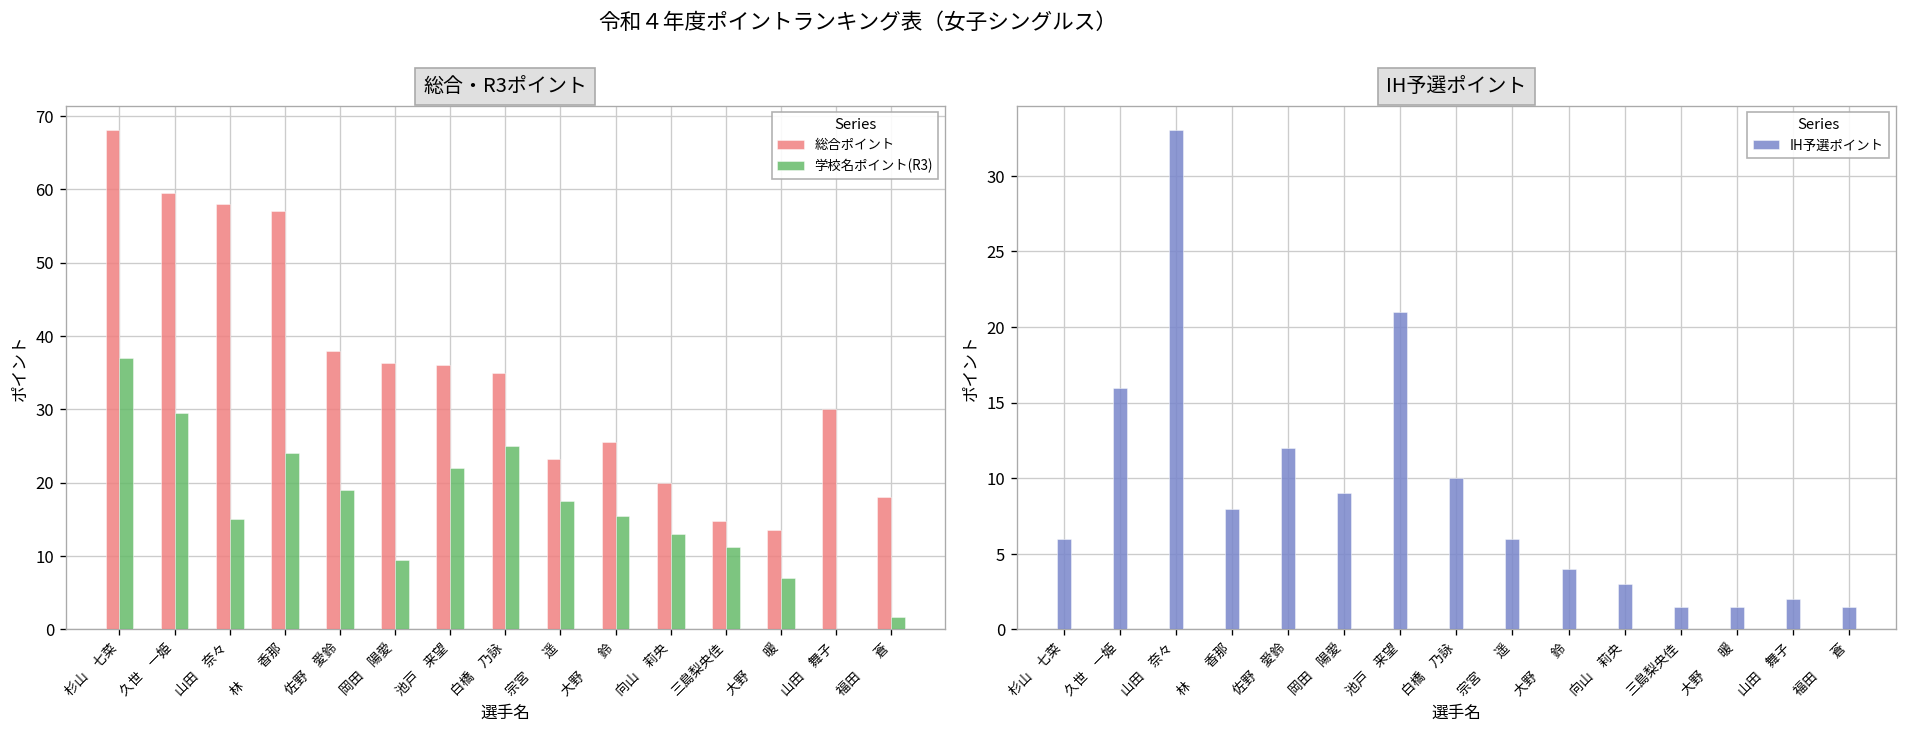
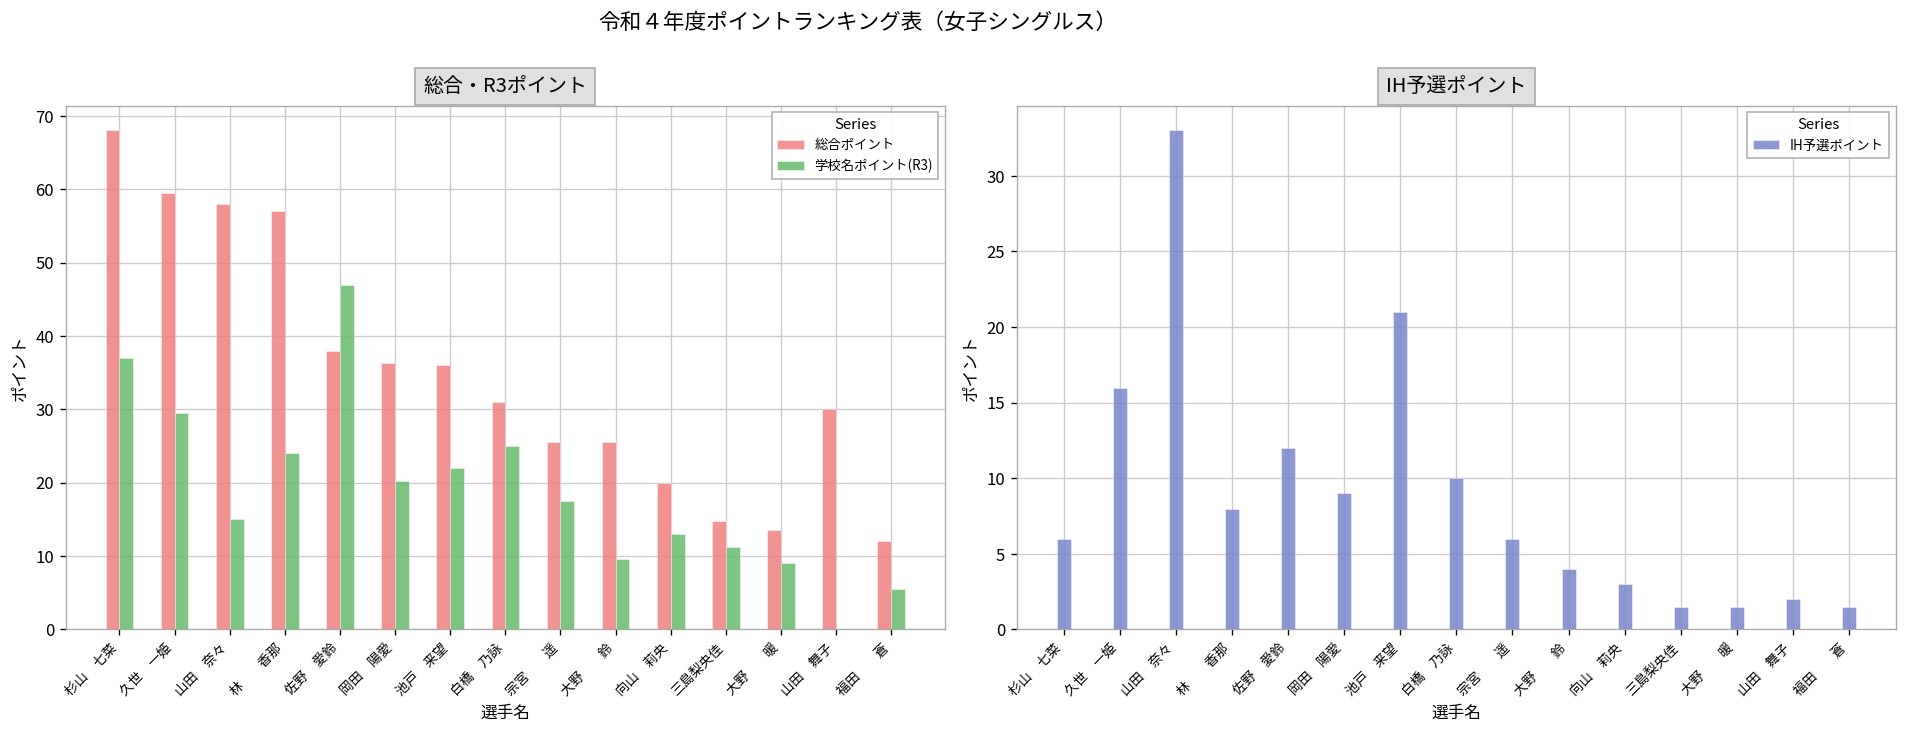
総合・R3ポイント, 学校名ポイント(R3), 佐野 愛鈴: 19 -> 47
総合・R3ポイント, 学校名ポイント(R3), 岡田 陽愛: 9 -> 20
総合・R3ポイント, 総合ポイント, 白橋 乃詠: 35 -> 31
総合・R3ポイント, 総合ポイント, 宗宮 遥: 23 -> 26
総合・R3ポイント, 学校名ポイント(R3), 大野 鈴: 16 -> 10
総合・R3ポイント, 学校名ポイント(R3), 大野 暖: 7 -> 9
総合・R3ポイント, 総合ポイント, 福田 蒼: 18 -> 12
総合・R3ポイント, 学校名ポイント(R3), 福田 蒼: 2 -> 6
